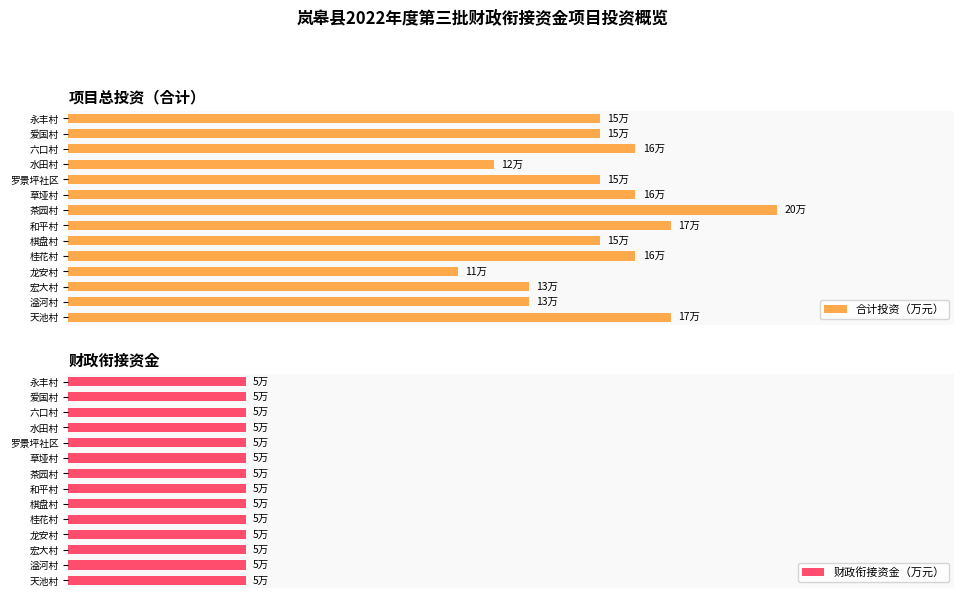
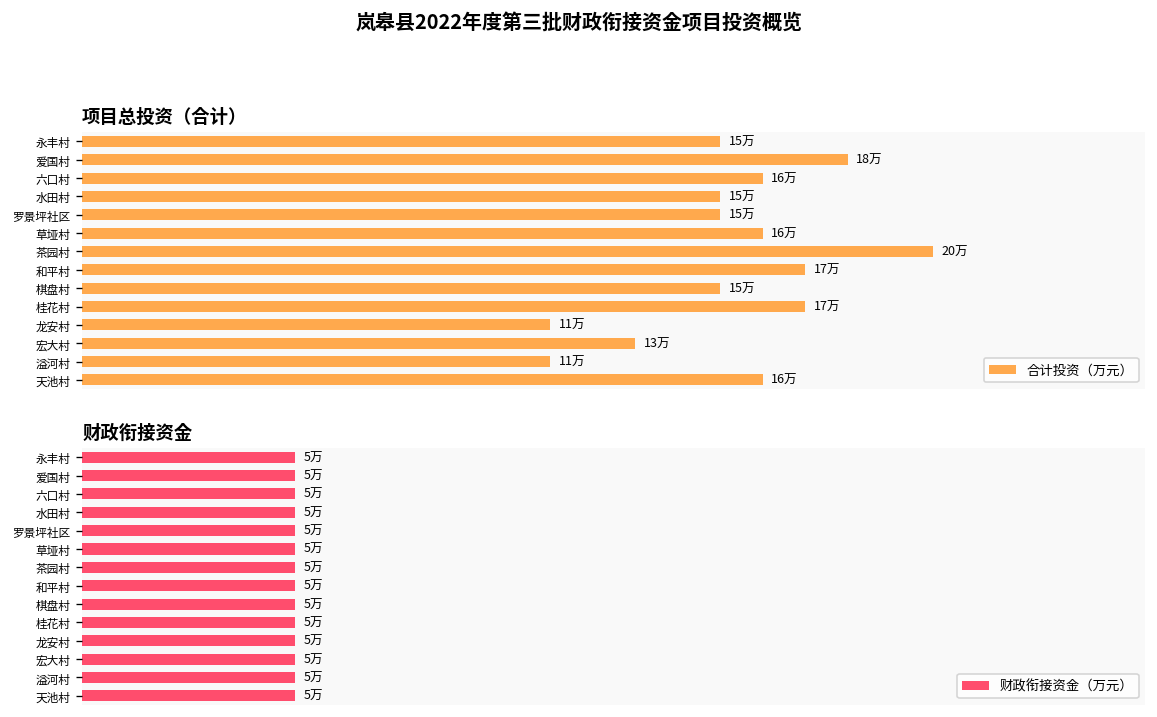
项目总投资（合计）, 爱国村: 15万 -> 18万
项目总投资（合计）, 水田村: 12万 -> 15万
项目总投资（合计）, 桂花村: 16万 -> 17万
项目总投资（合计）, 溢河村: 13万 -> 11万
项目总投资（合计）, 天池村: 17万 -> 16万
